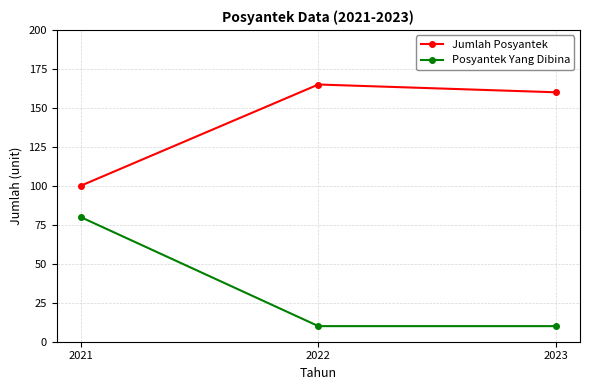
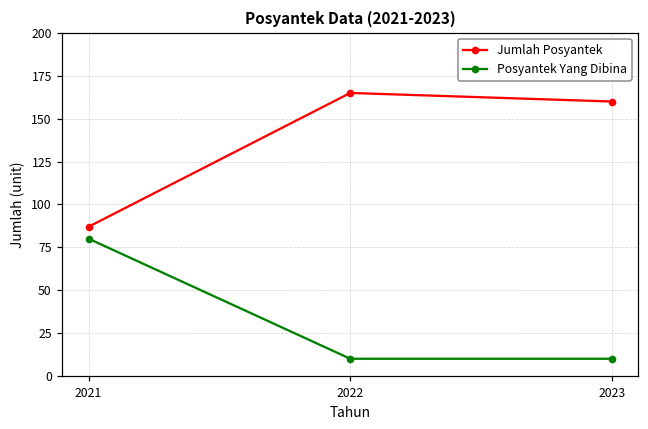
Jumlah Posyantek, 2021: 100 -> 87
